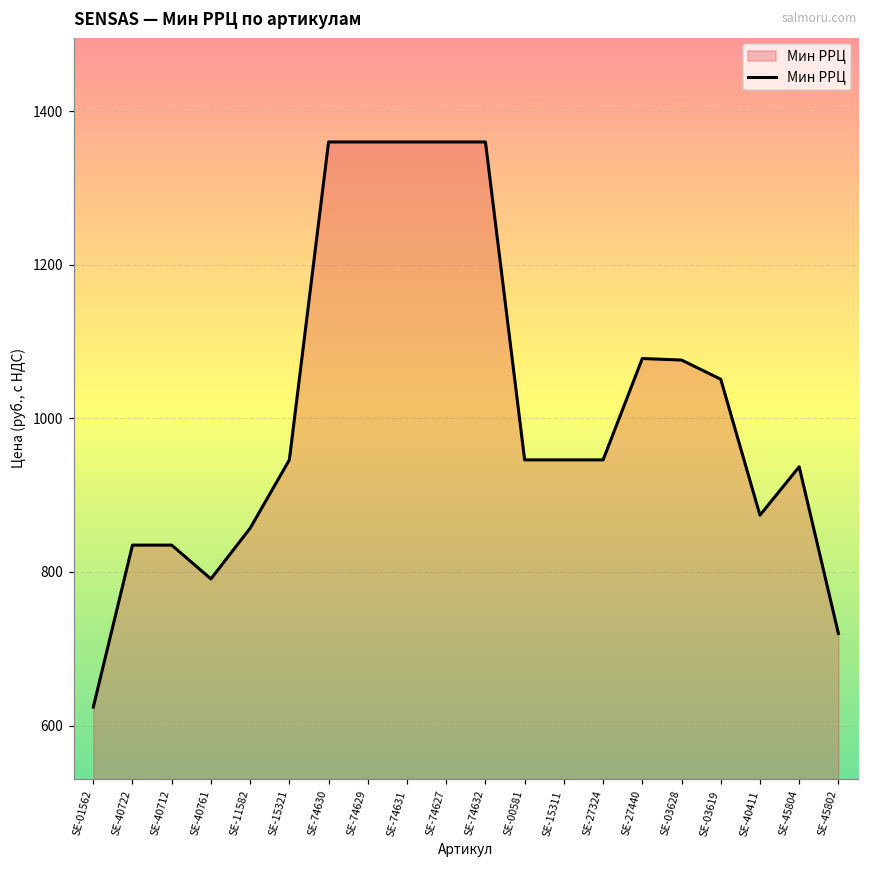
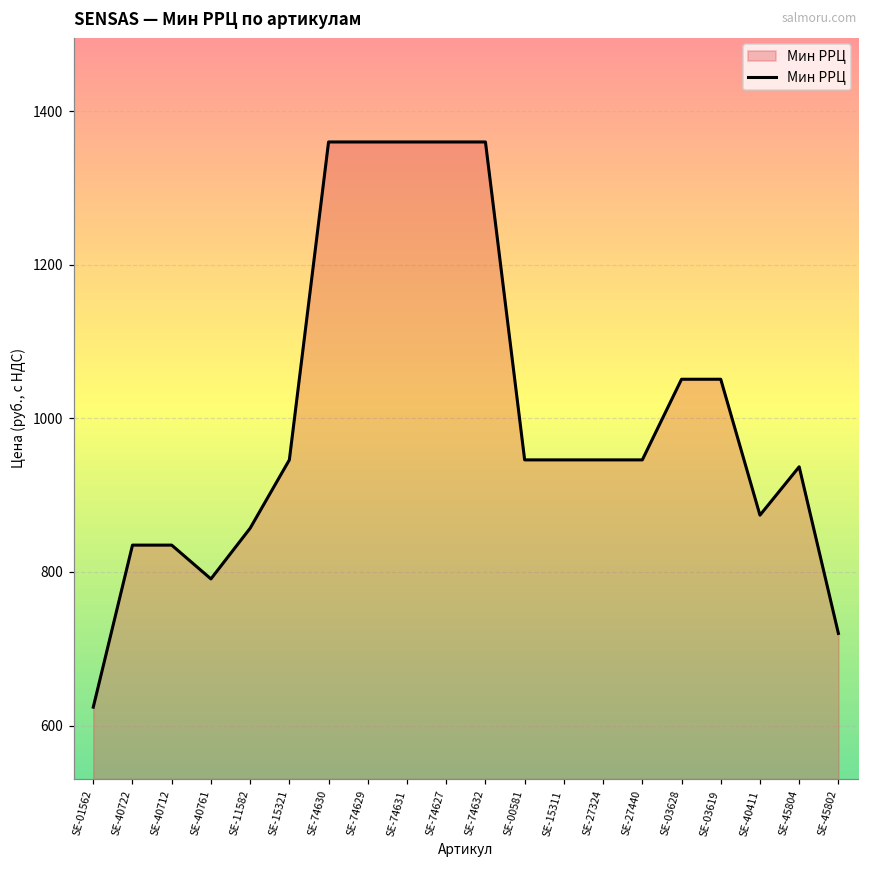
SE-27440: 1080 -> 950
SE-03628: 1080 -> 1050
